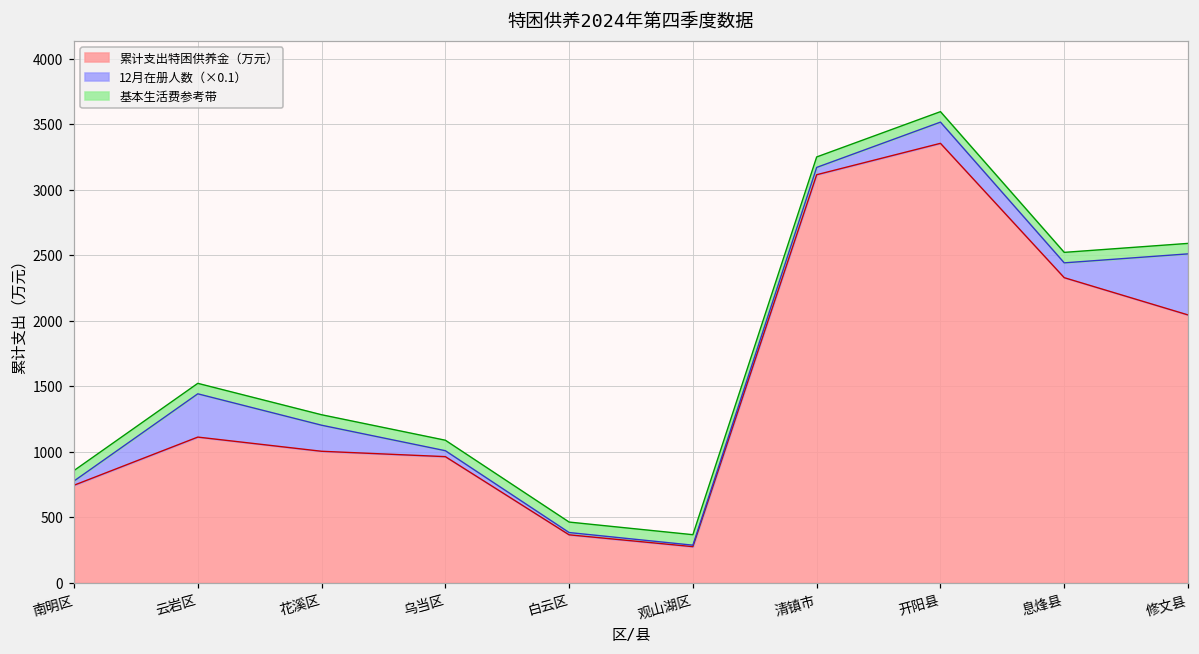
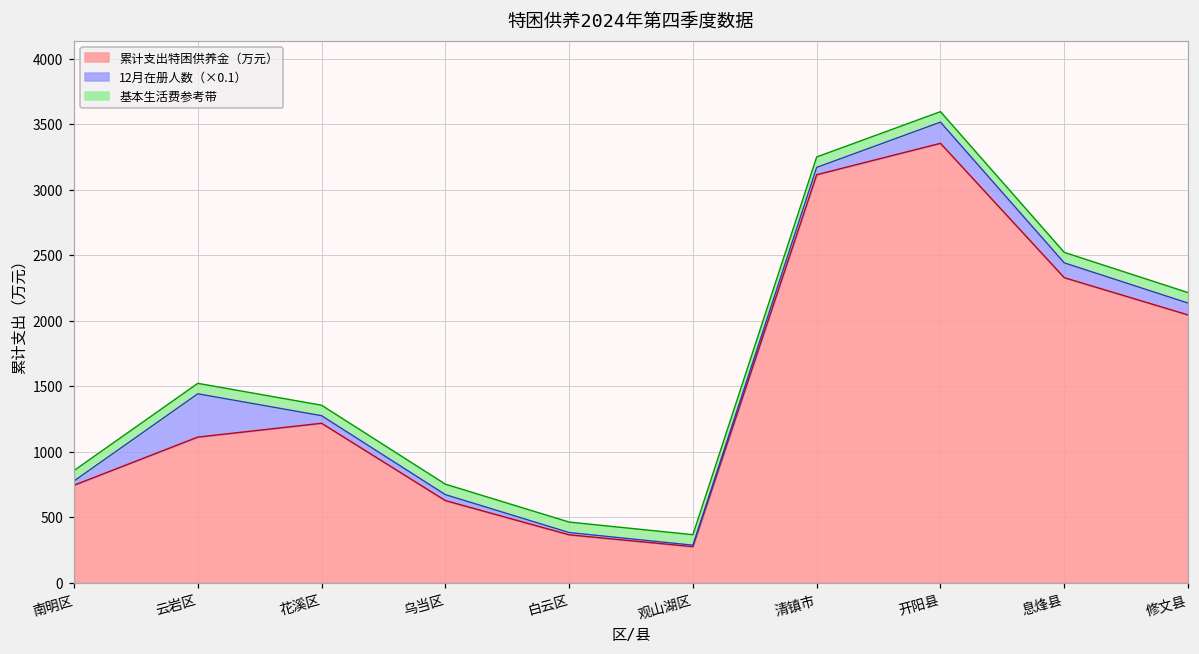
累计支出特困供养金（万元）, 花溪区: 1000 -> 1220
12月在册人数（×0.1）, 花溪区: 200 -> 60
累计支出特困供养金（万元）, 乌当区: 960 -> 630
12月在册人数（×0.1）, 修文县: 470 -> 90
